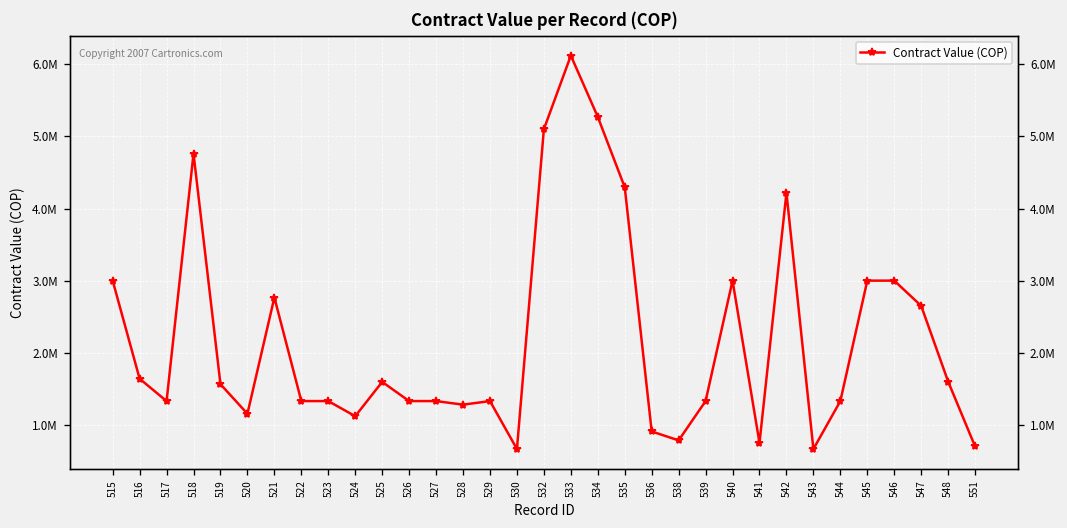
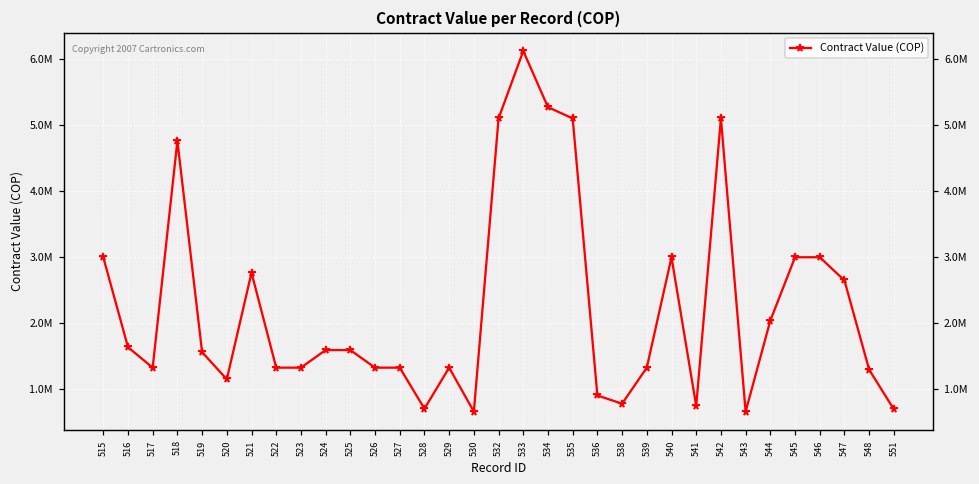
524: 1100000 -> 1600000
528: 1300000 -> 700000
535: 4300000 -> 5100000
542: 4200000 -> 5100000
544: 1300000 -> 2000000
548: 1600000 -> 1300000
